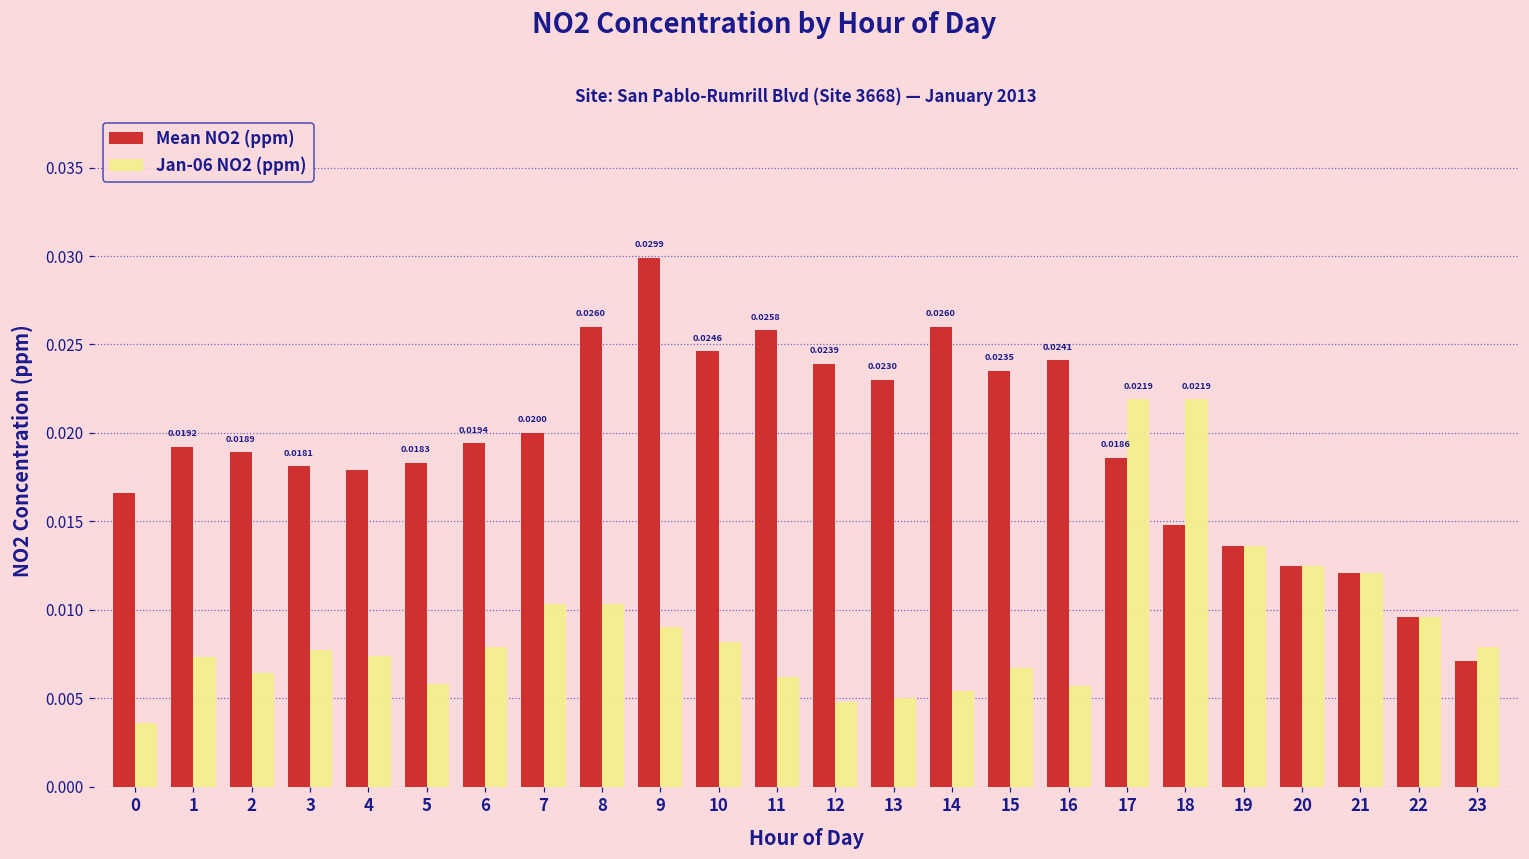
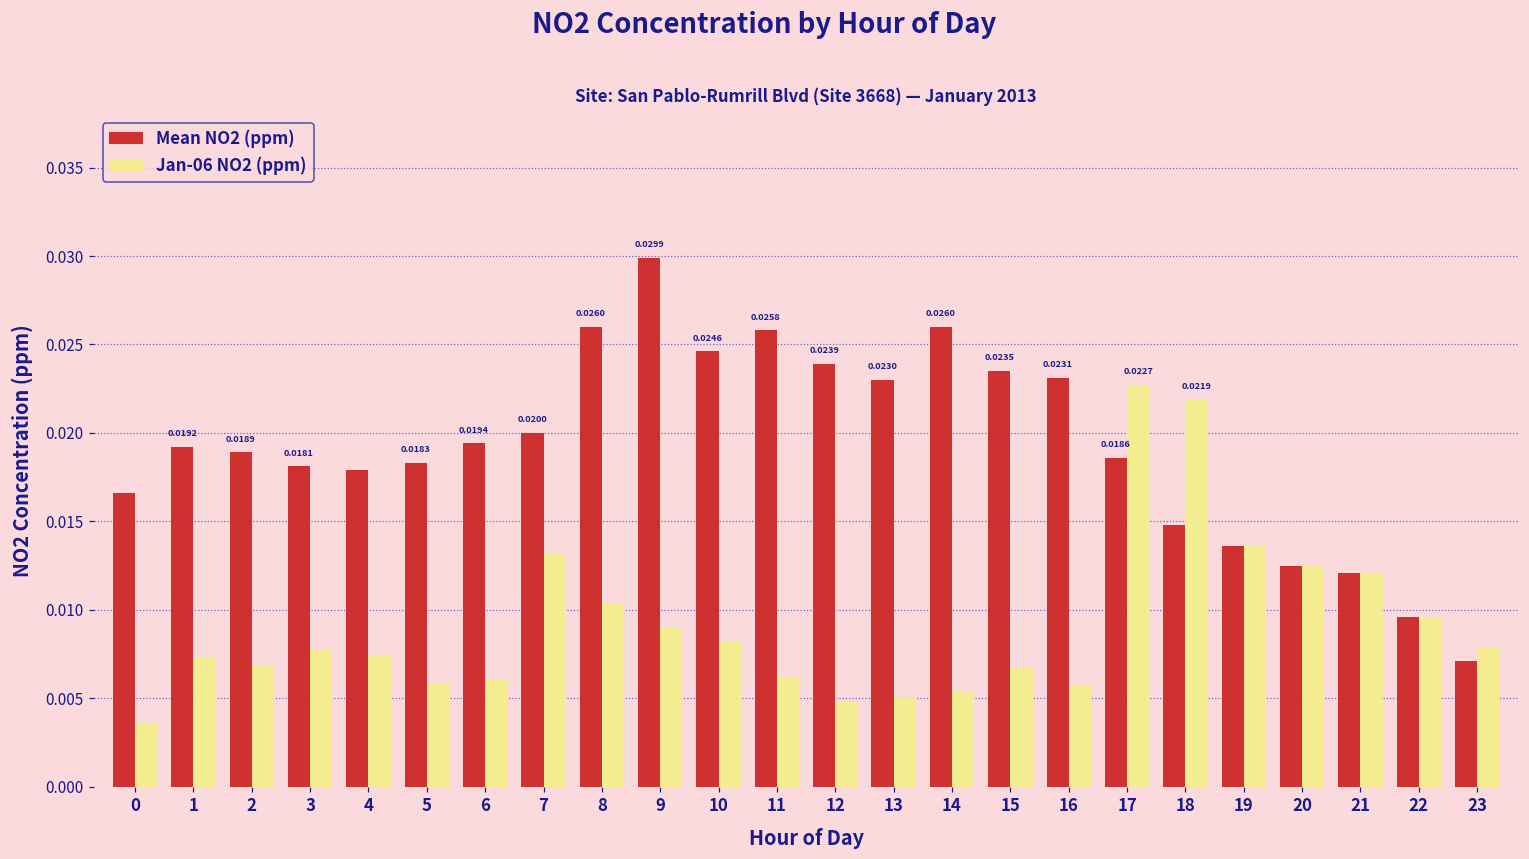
Jan-06 NO2 (ppm), 2: 0.0064 -> 0.0069
Jan-06 NO2 (ppm), 6: 0.0079 -> 0.0061
Jan-06 NO2 (ppm), 7: 0.0103 -> 0.0132
Mean NO2 (ppm), 16: 0.0241 -> 0.0231
Jan-06 NO2 (ppm), 17: 0.0219 -> 0.0227
